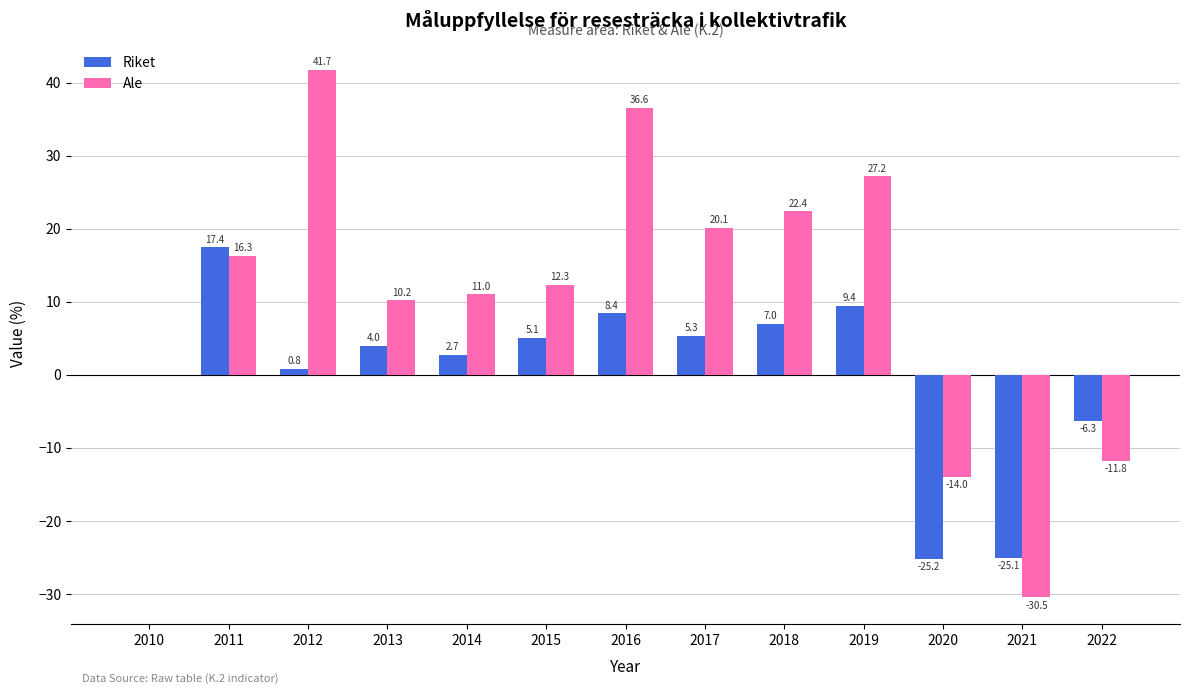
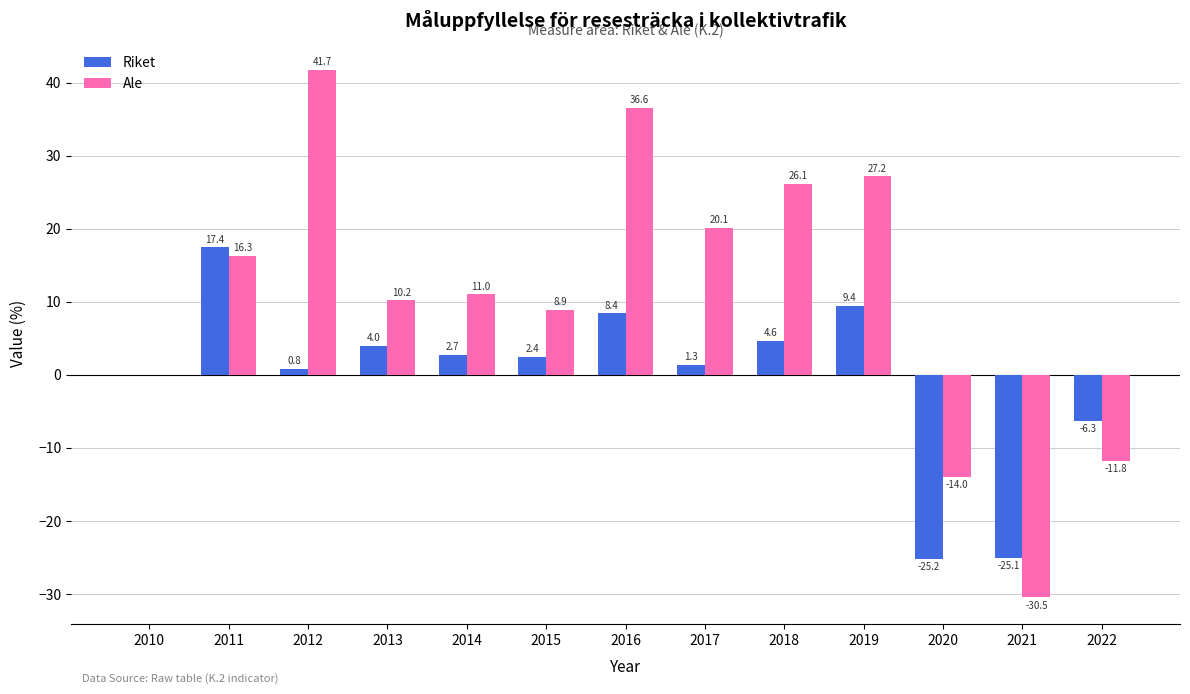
Riket, 2015: 5.1 -> 2.4
Ale, 2015: 12.3 -> 8.9
Riket, 2017: 5.3 -> 1.3
Riket, 2018: 7.0 -> 4.6
Ale, 2018: 22.4 -> 26.1
